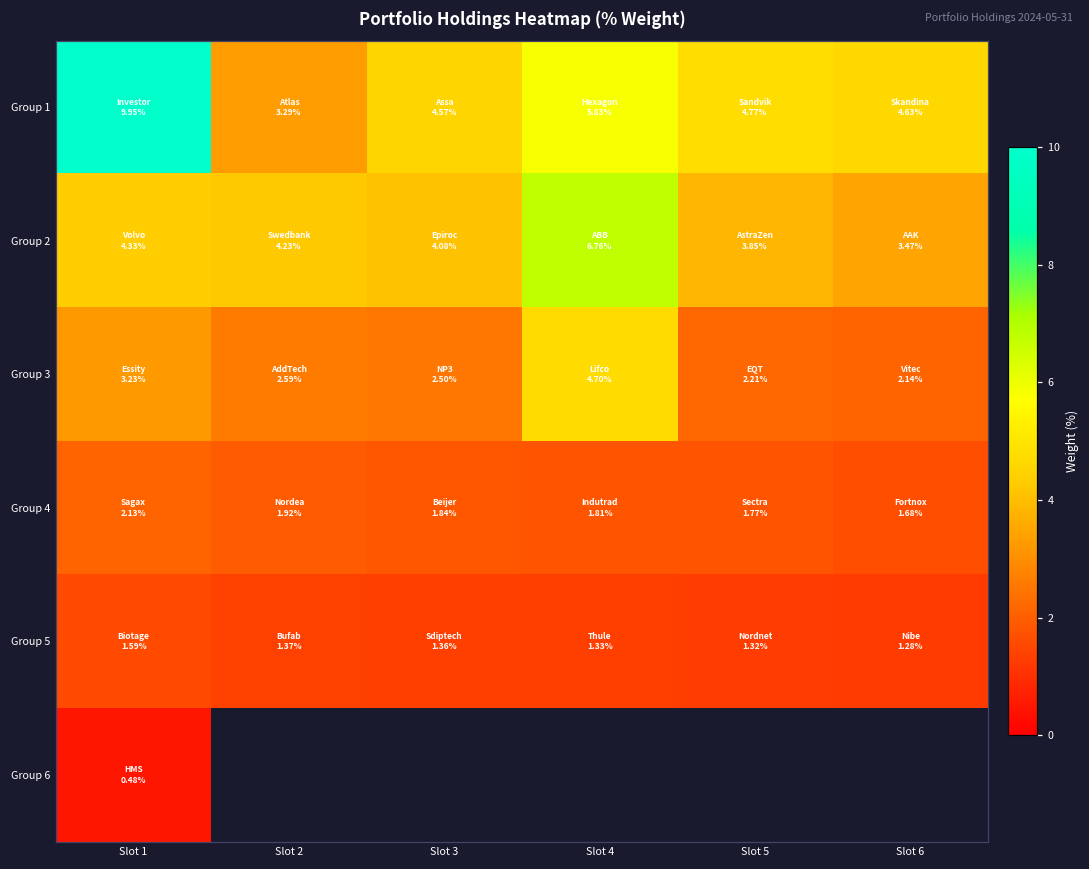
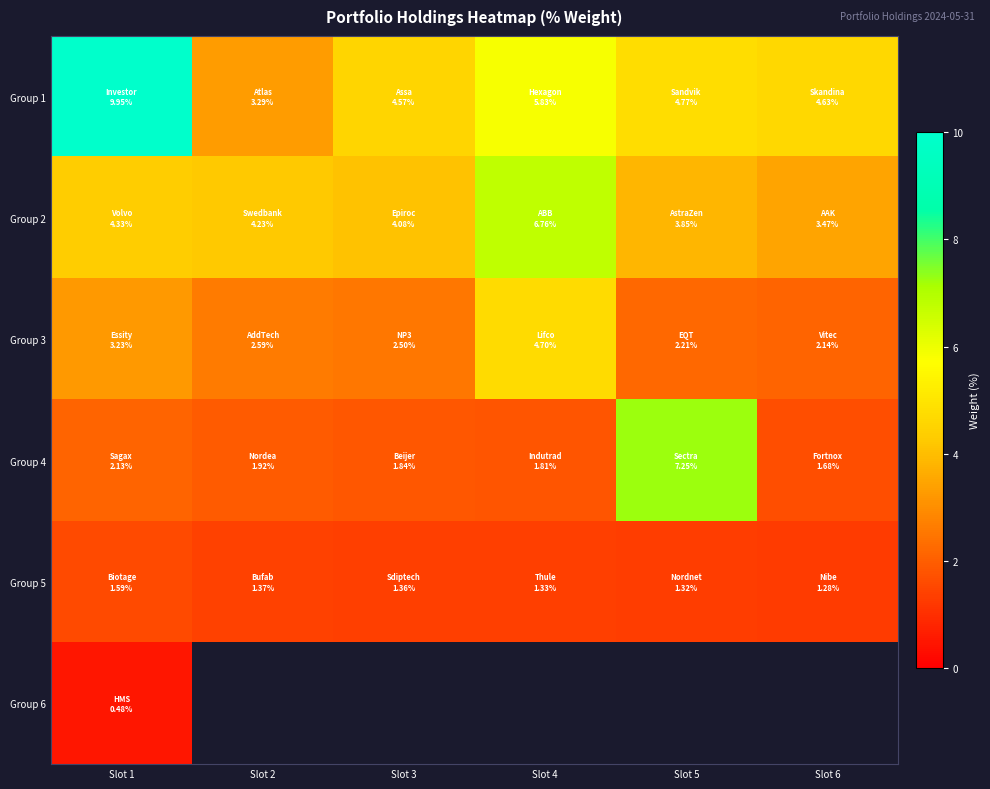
Group 4, Slot 5: 1.77% -> 7.25%
